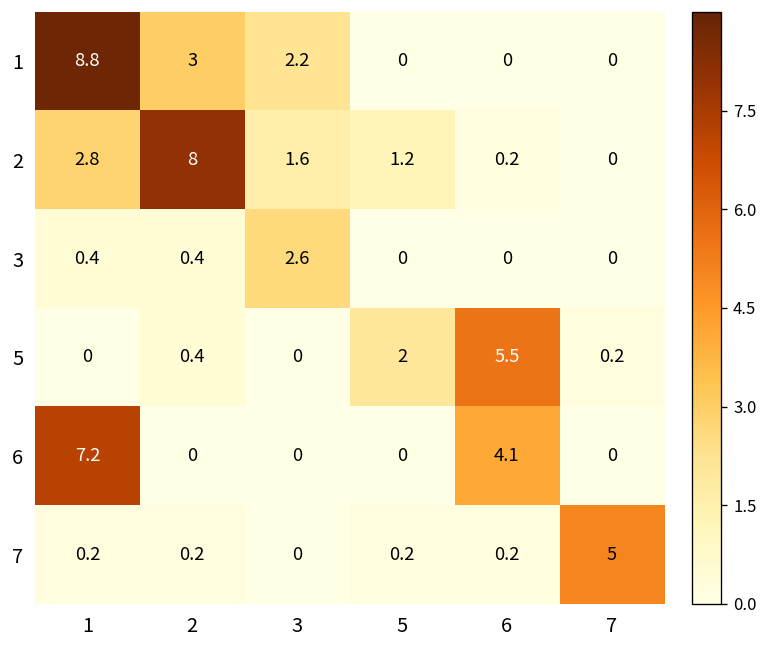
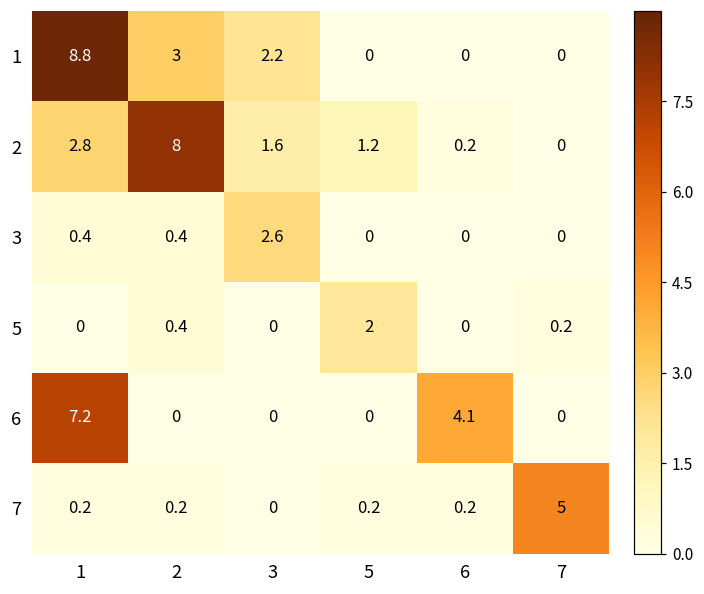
5, 6: 5.5 -> 0
